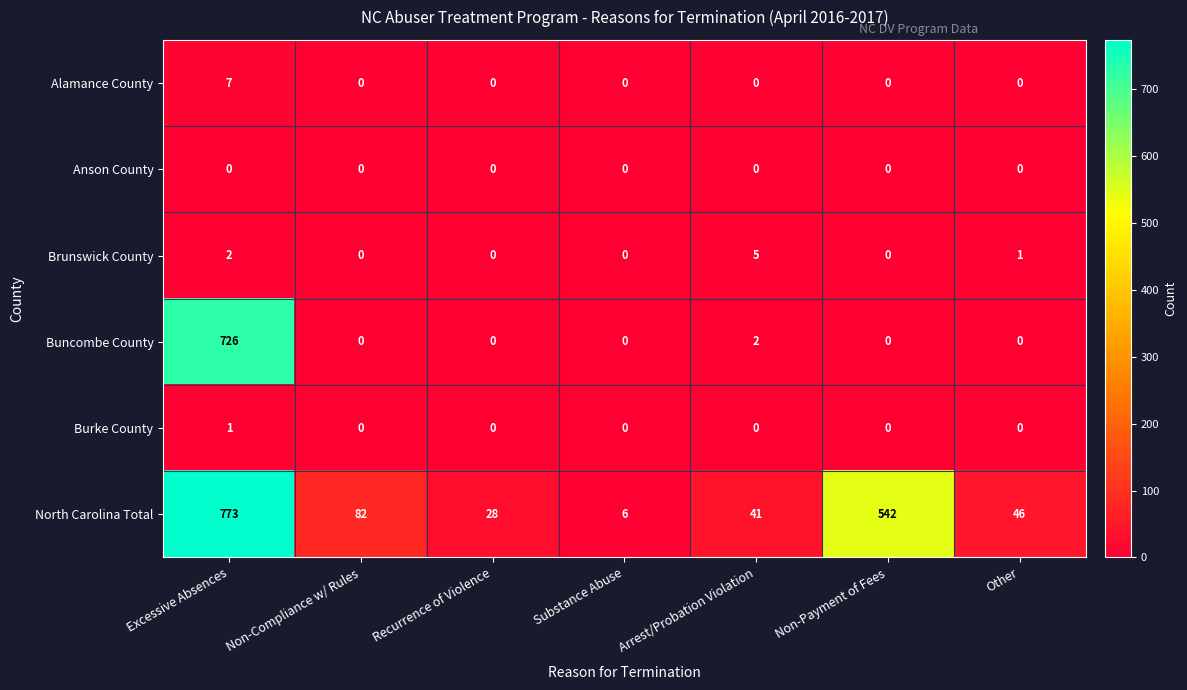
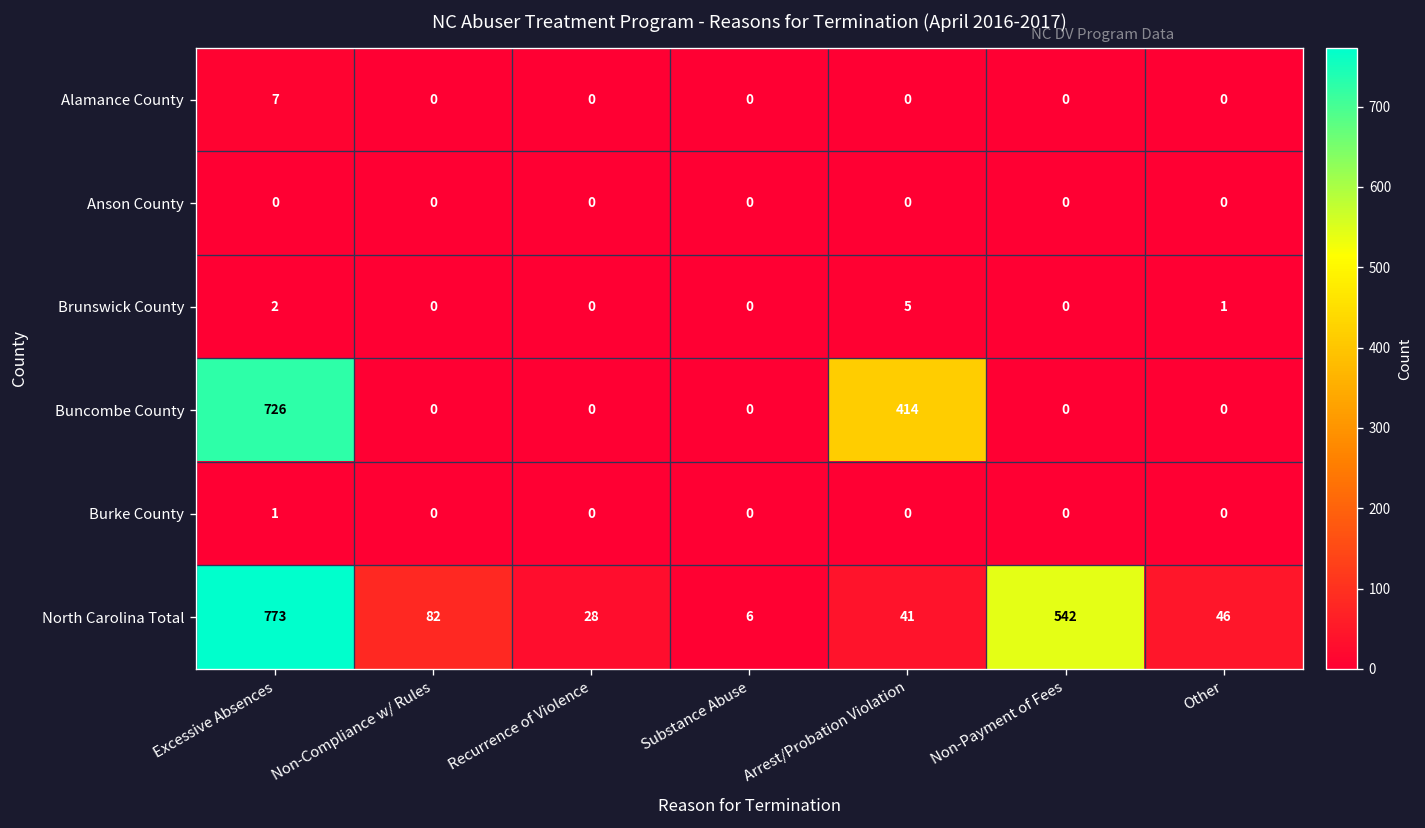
Buncombe County, Arrest/Probation Violation: 2 -> 414
